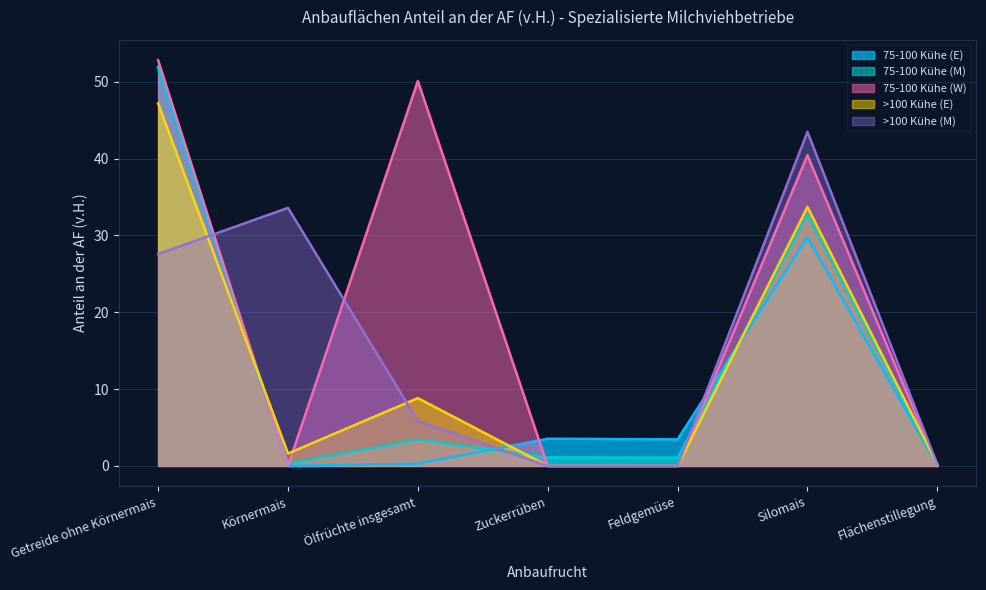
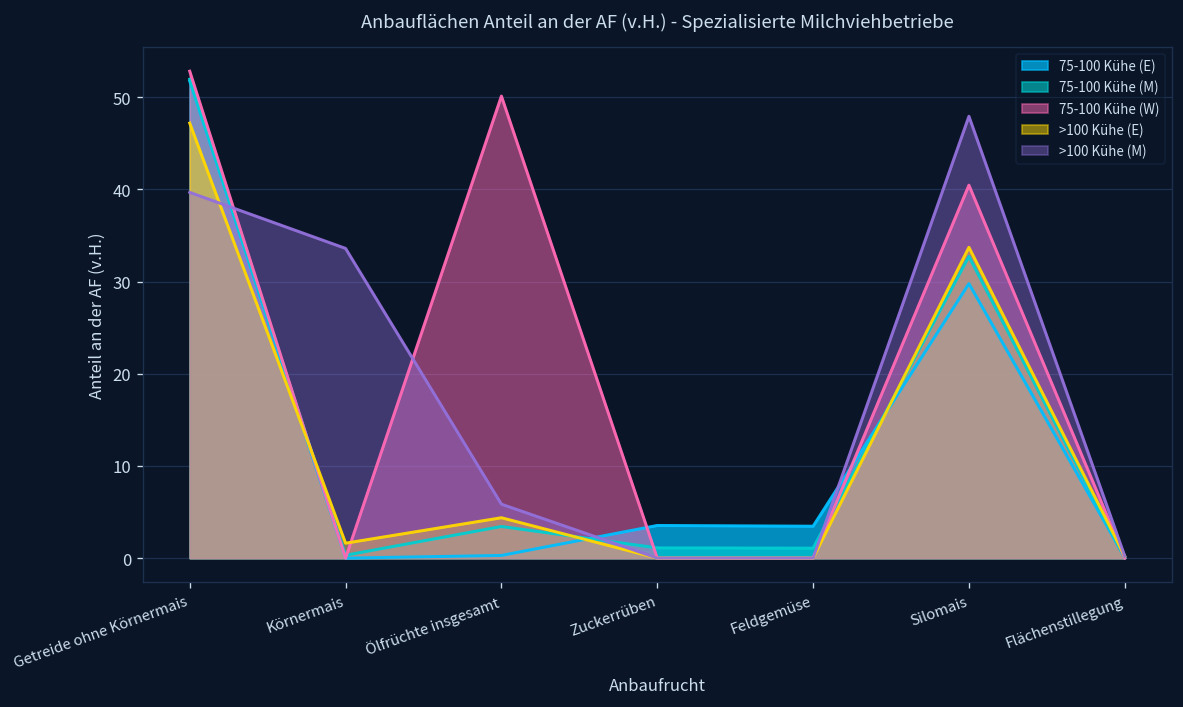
>100 Kühe (M), Getreide ohne Körnermais: 28 -> 40
>100 Kühe (E), Ölfrüchte insgesamt: 9 -> 4
>100 Kühe (M), Silomais: 43 -> 48
